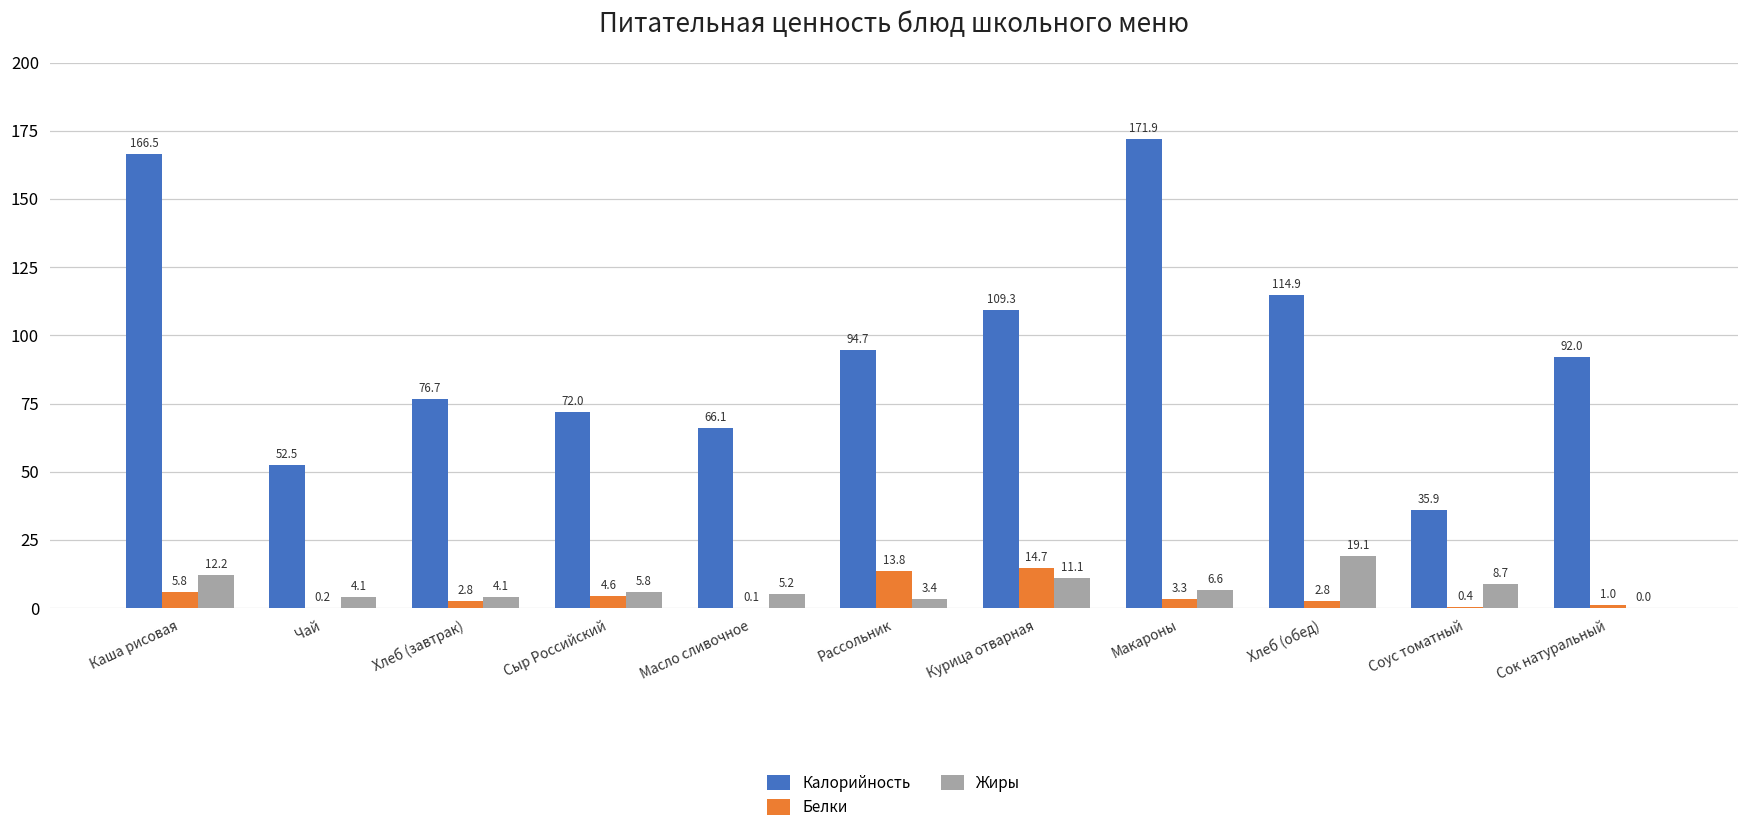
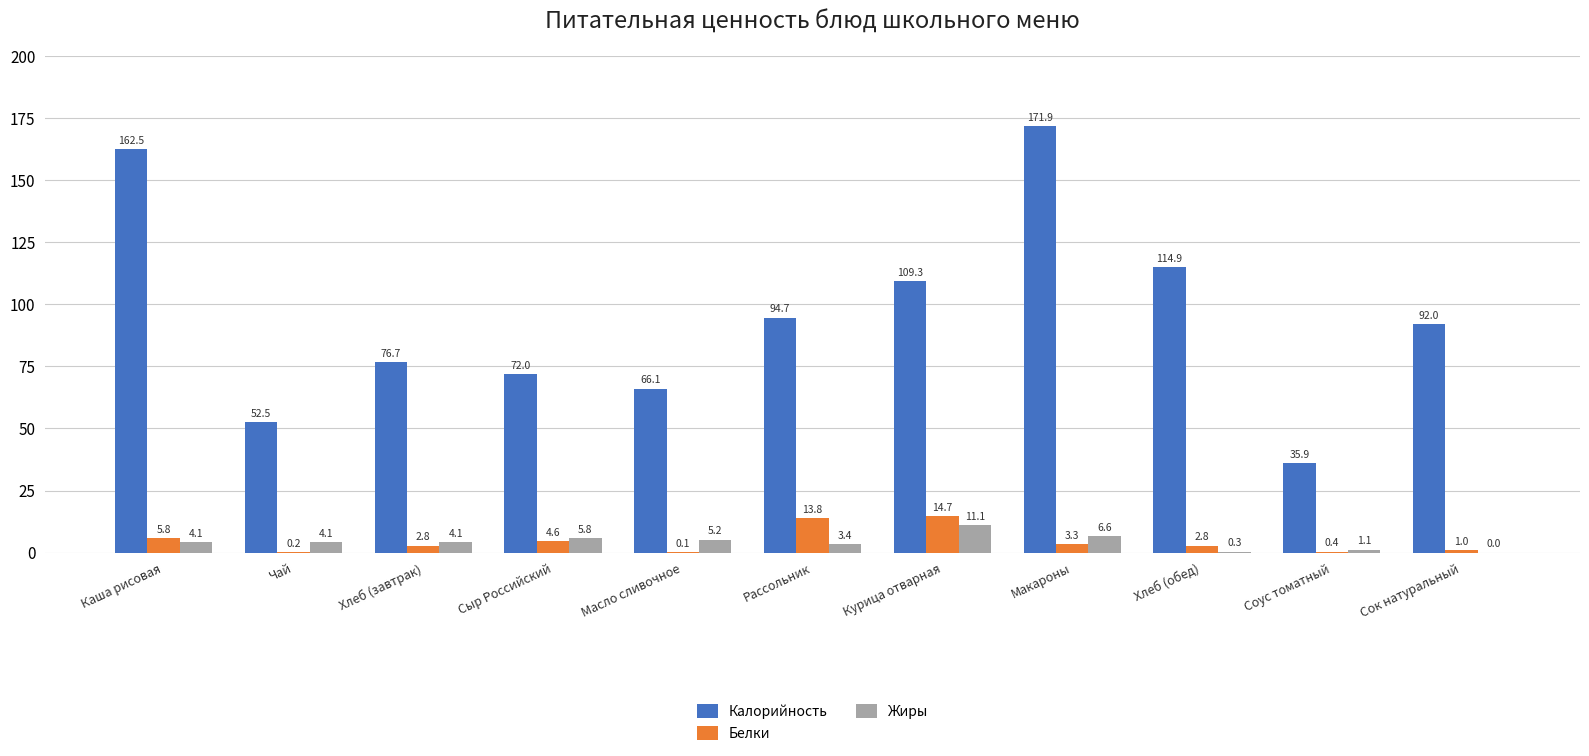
Калорийность, Каша рисовая: 166.5 -> 162.5
Жиры, Каша рисовая: 12.2 -> 4.1
Жиры, Хлеб (обед): 19.1 -> 0.3
Жиры, Соус томатный: 8.7 -> 1.1
